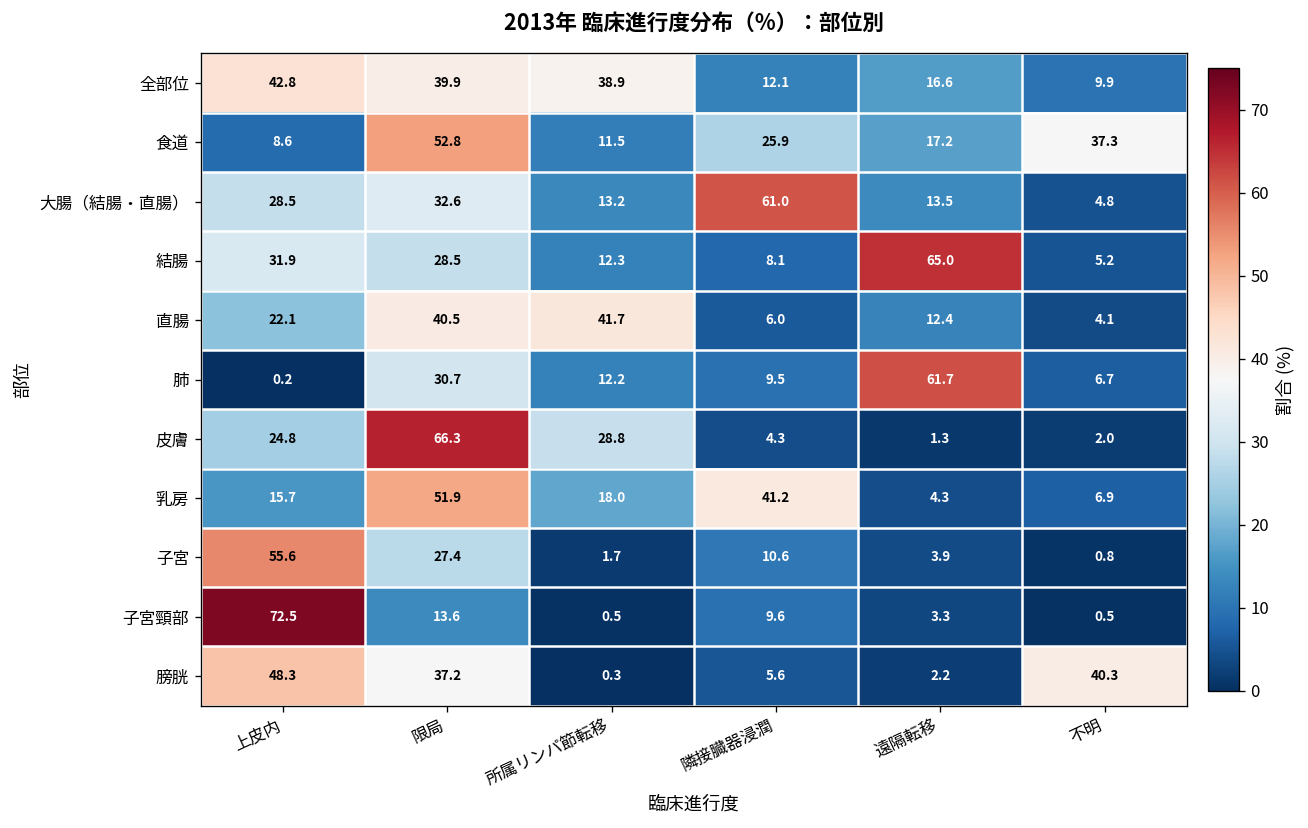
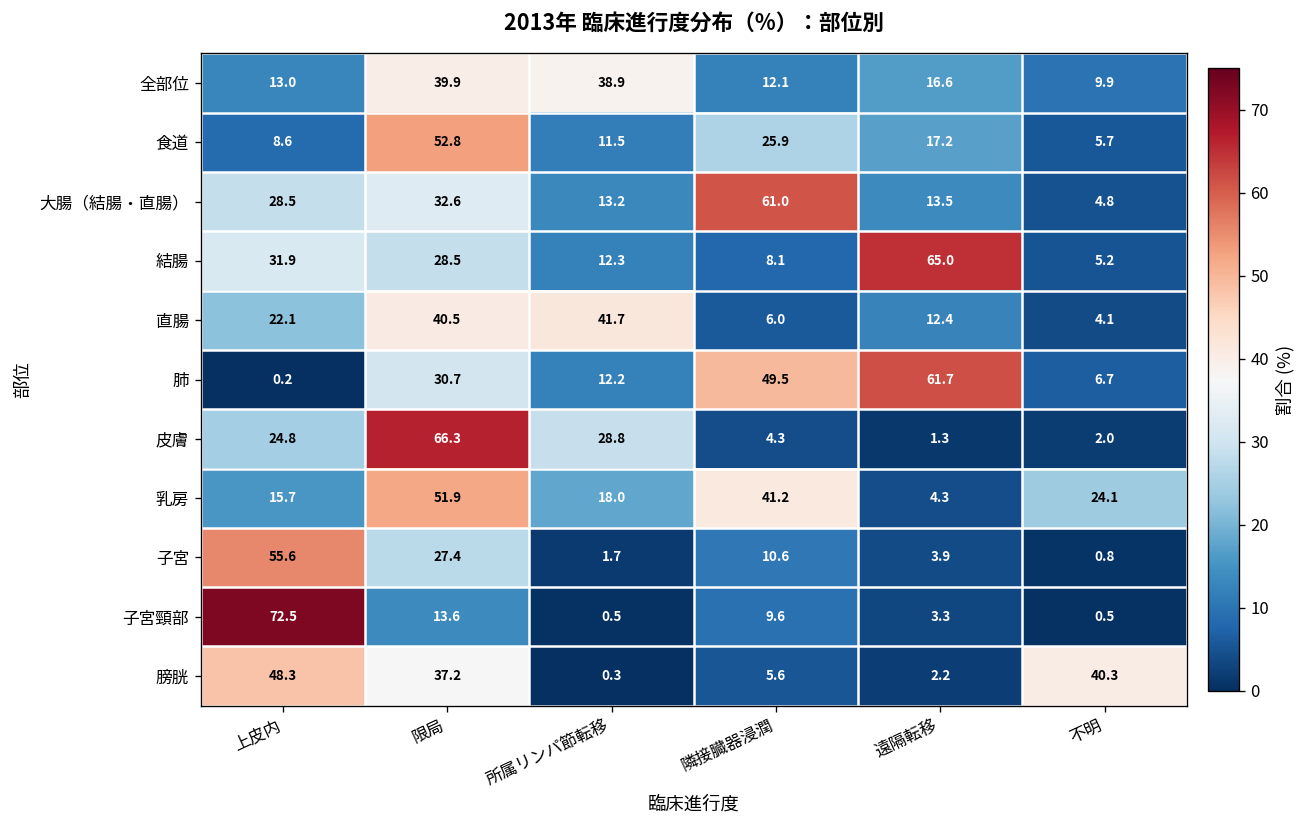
全部位, 上皮内: 42.8 -> 13.0
食道, 不明: 37.3 -> 5.7
肺, 隣接臓器浸潤: 9.5 -> 49.5
乳房, 不明: 6.9 -> 24.1
